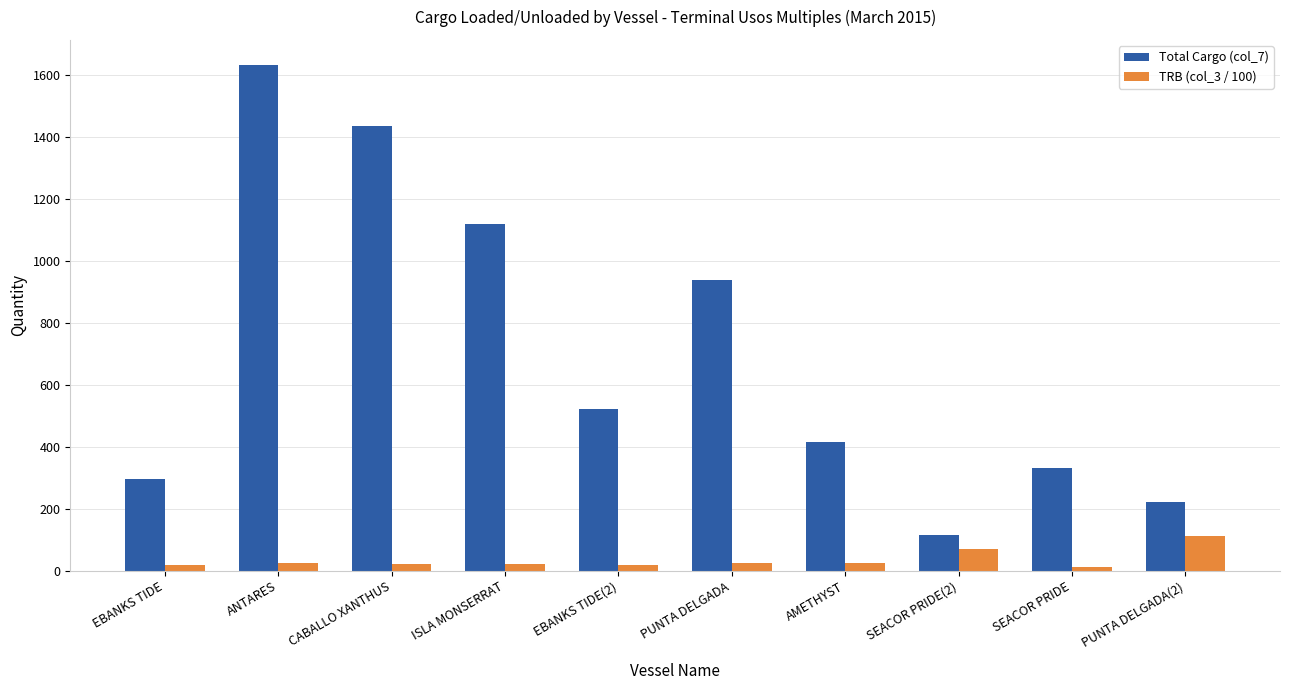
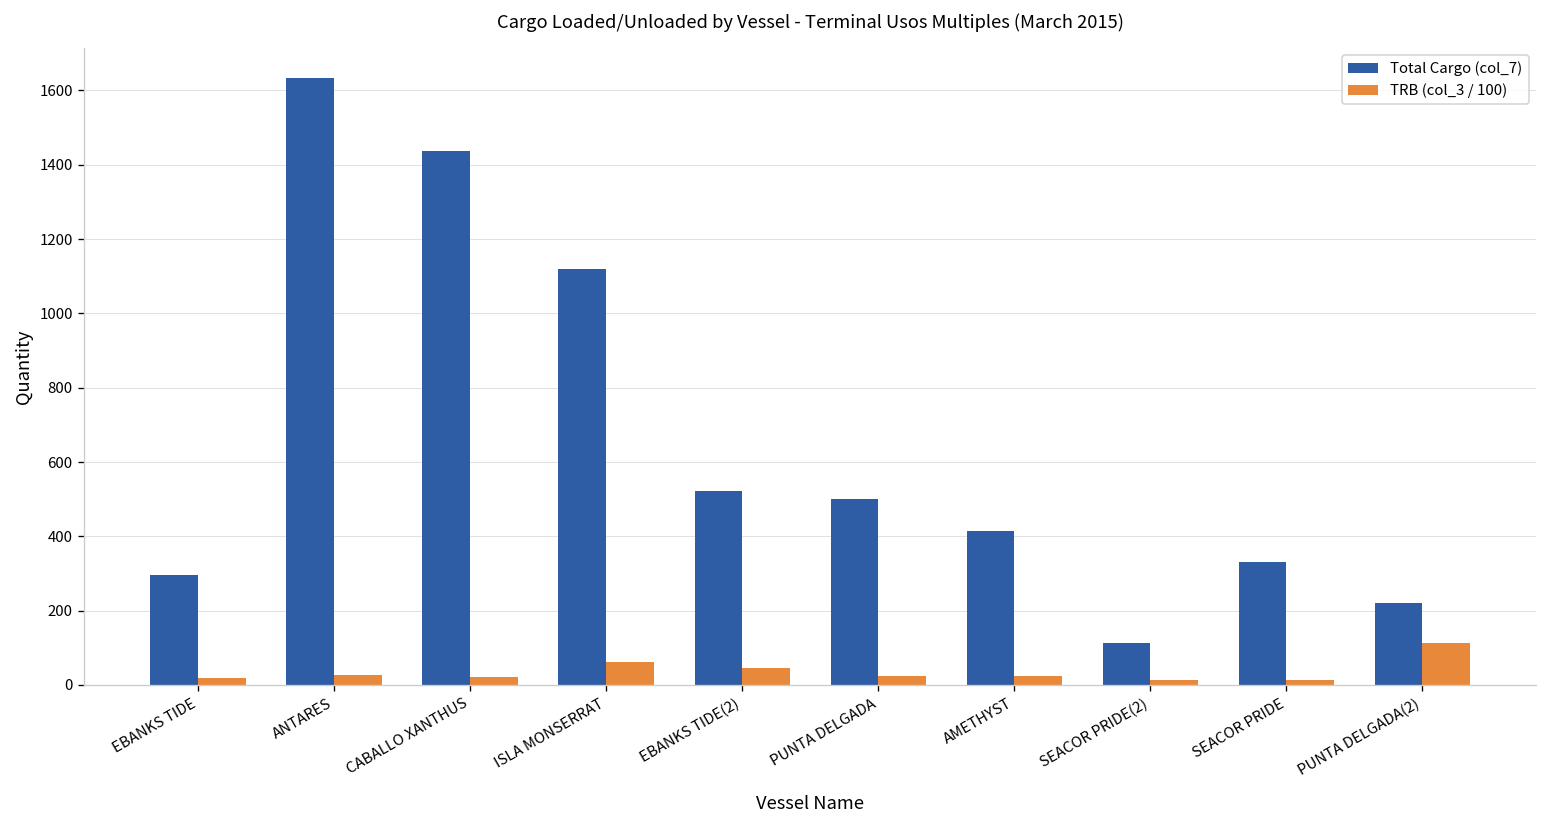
TRB (col_3 / 100), ISLA MONSERRAT: 20 -> 60
TRB (col_3 / 100), EBANKS TIDE(2): 20 -> 50
Total Cargo (col_7), PUNTA DELGADA: 940 -> 500
TRB (col_3 / 100), SEACOR PRIDE(2): 70 -> 10
